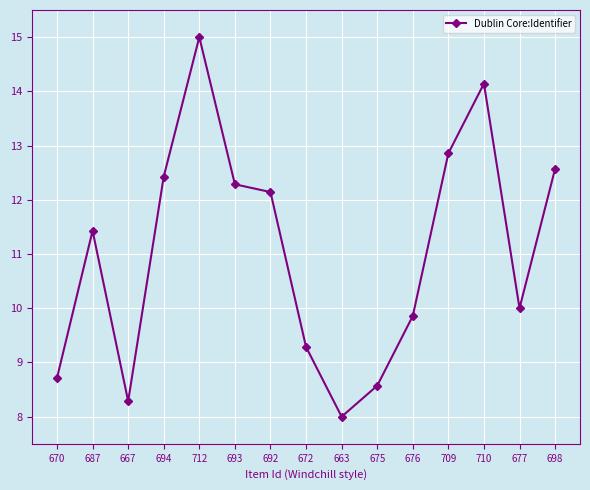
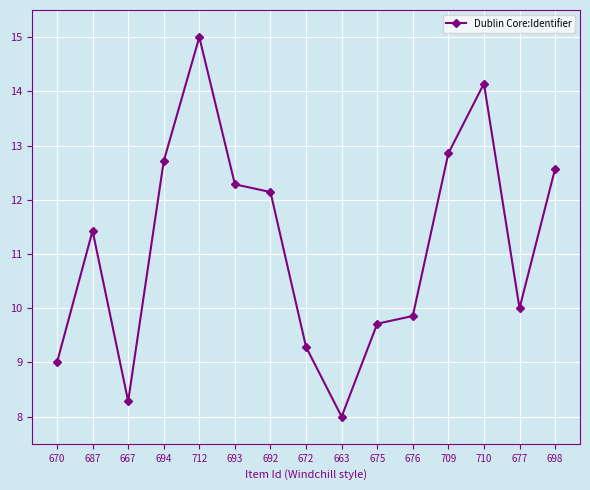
670: 8.7 -> 9.0
694: 12.4 -> 12.7
675: 8.6 -> 9.7
